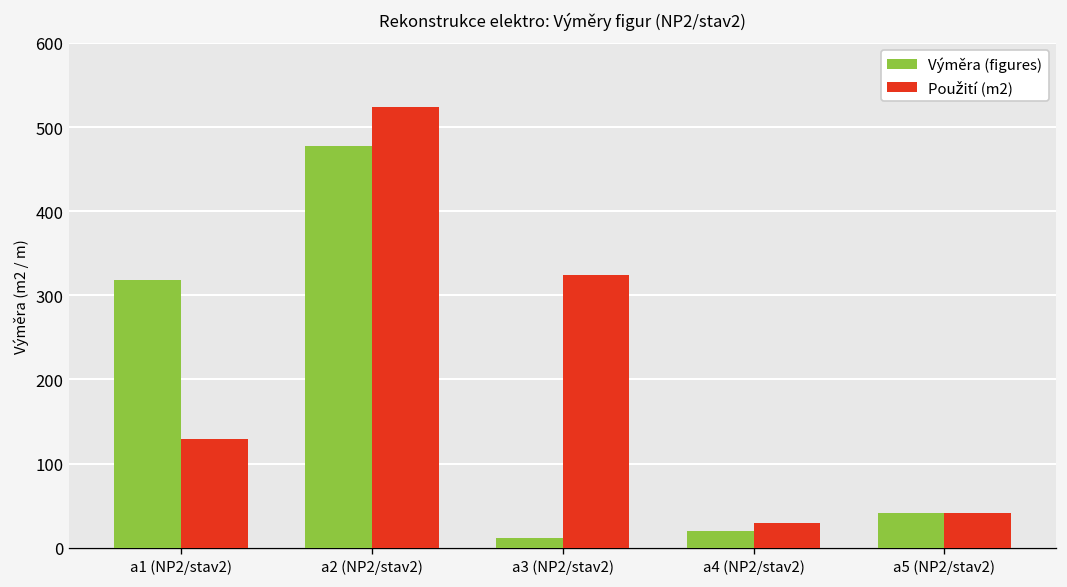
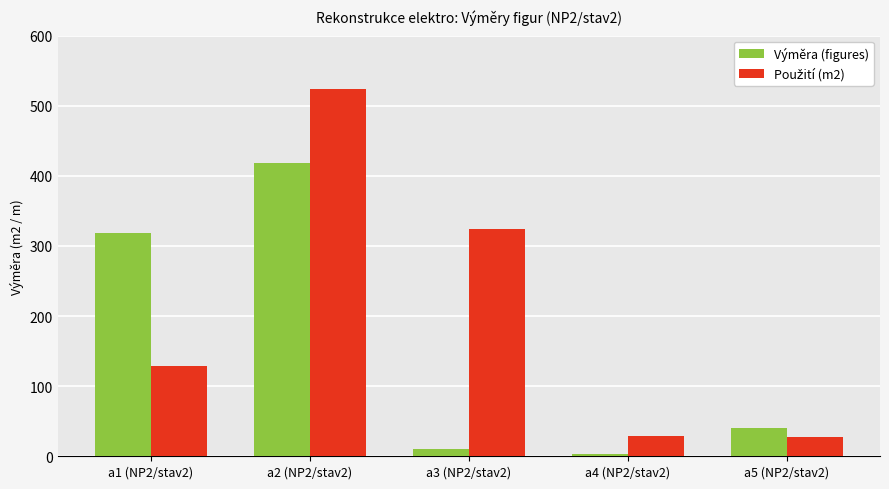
Výměra (figures), a2 (NP2/stav2): 480 -> 420
Výměra (figures), a4 (NP2/stav2): 20 -> 0
Použití (m2), a5 (NP2/stav2): 40 -> 30
